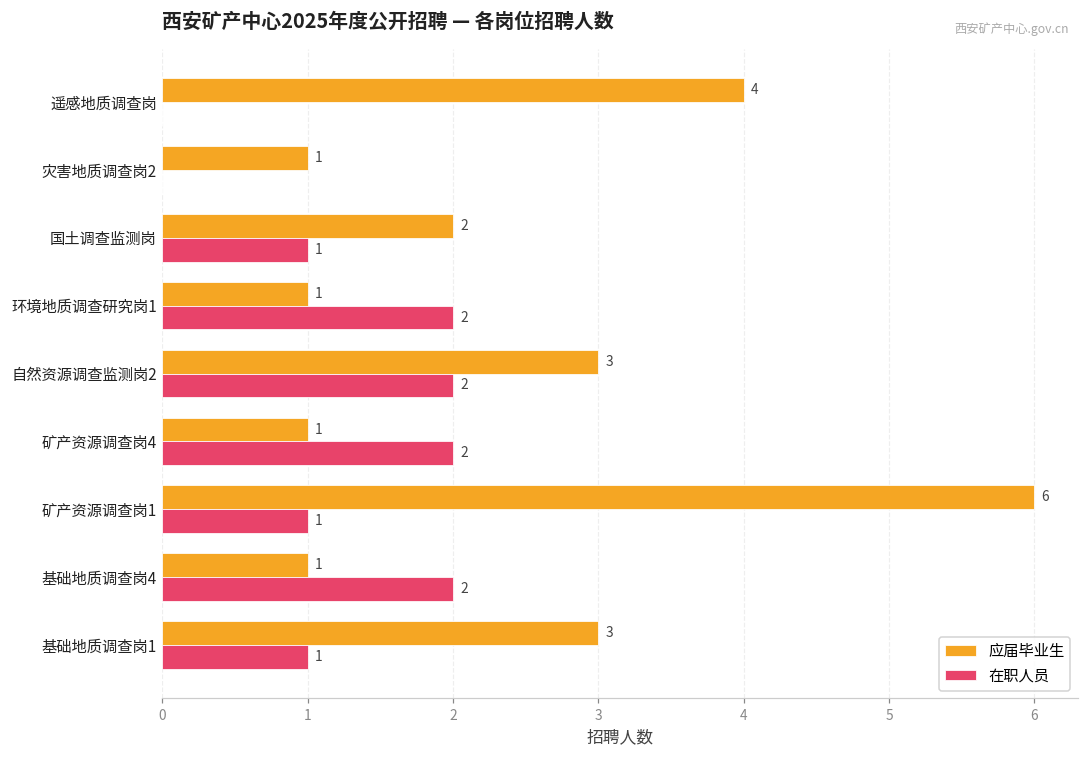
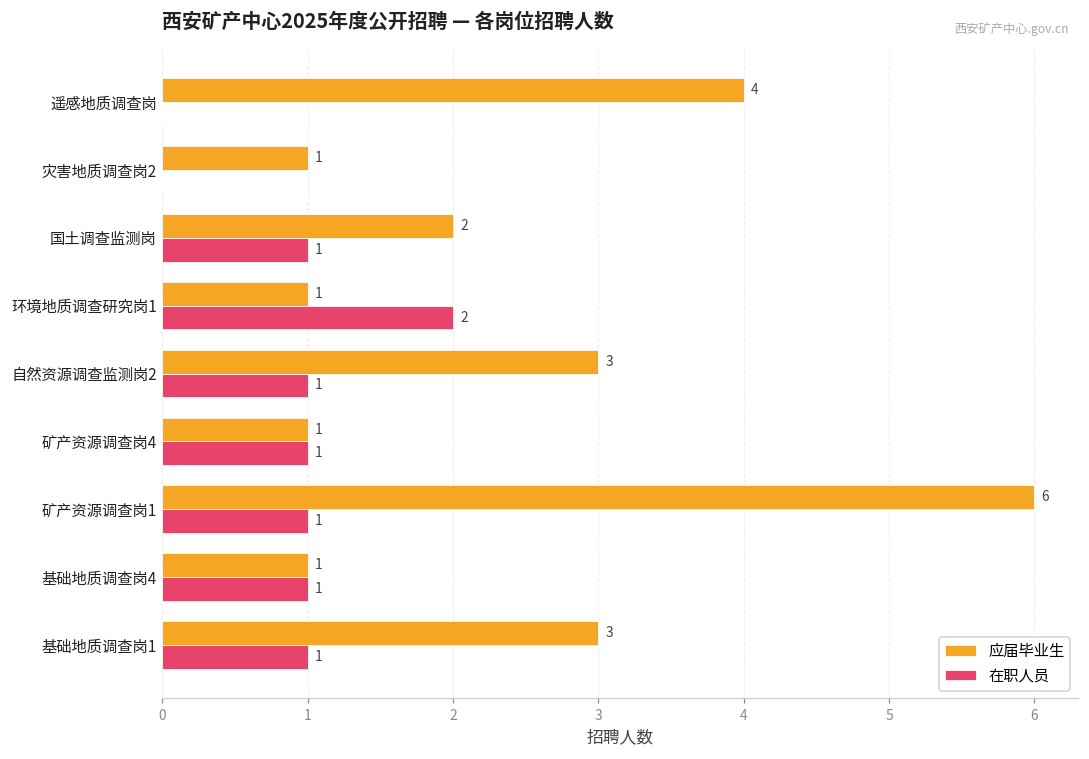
在职人员, 自然资源调查监测岗2: 2 -> 1
在职人员, 矿产资源调查岗4: 2 -> 1
在职人员, 基础地质调查岗4: 2 -> 1
